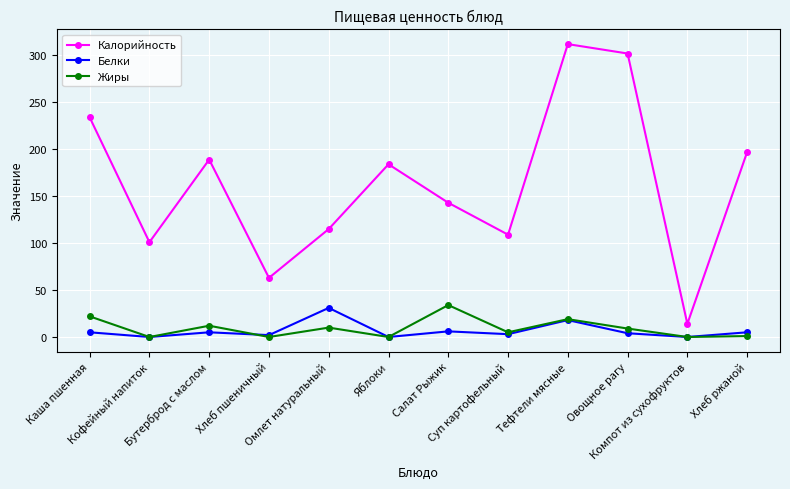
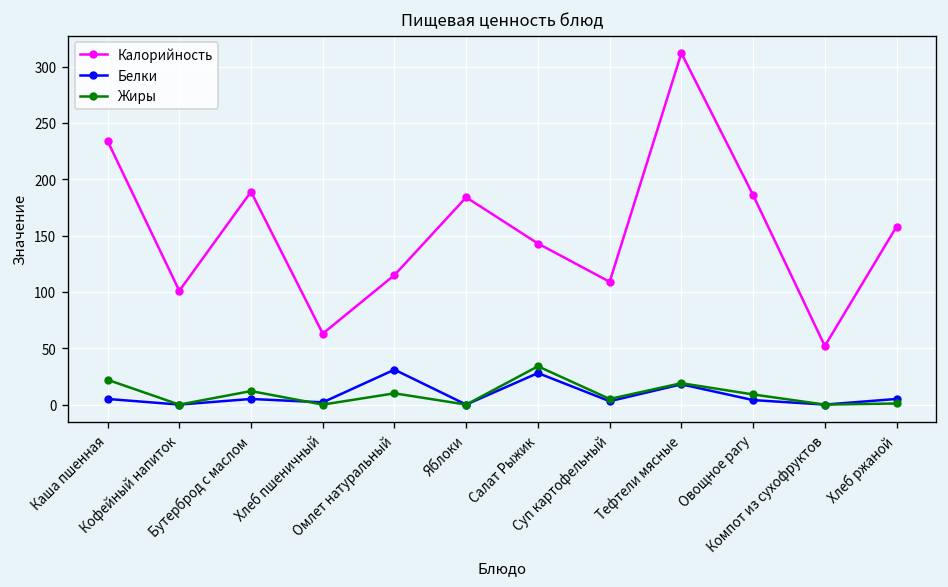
Белки, Салат Рыжик: 10 -> 30
Калорийность, Овощное рагу: 300 -> 190
Калорийность, Компот из сухофруктов: 10 -> 50
Калорийность, Хлеб ржаной: 200 -> 160
